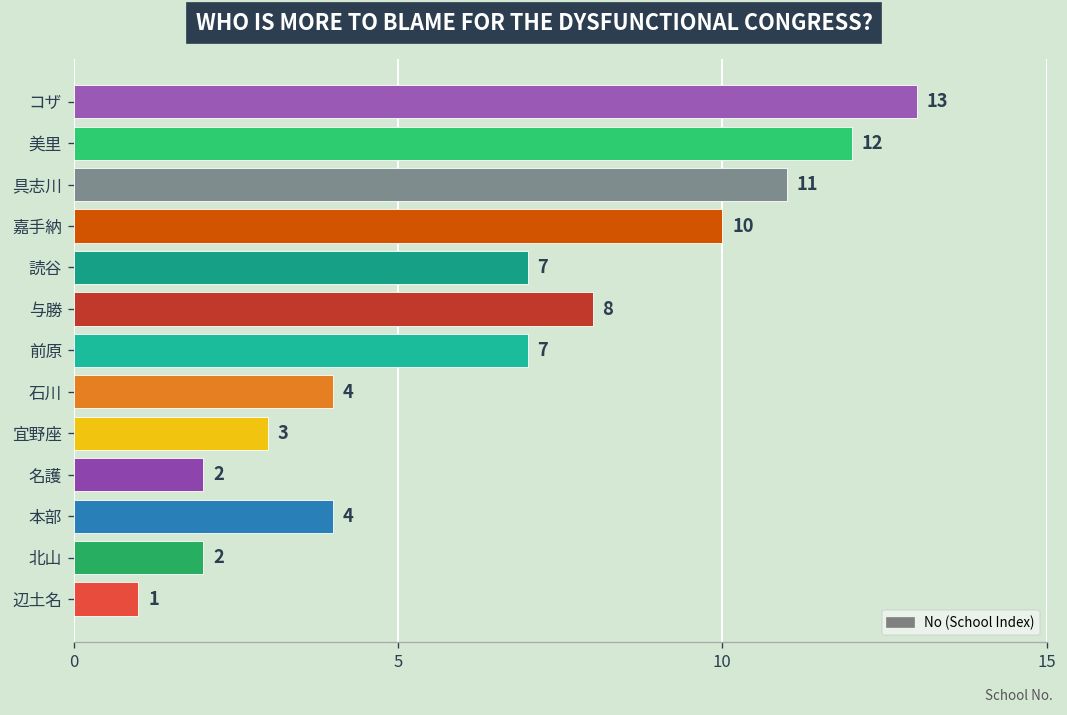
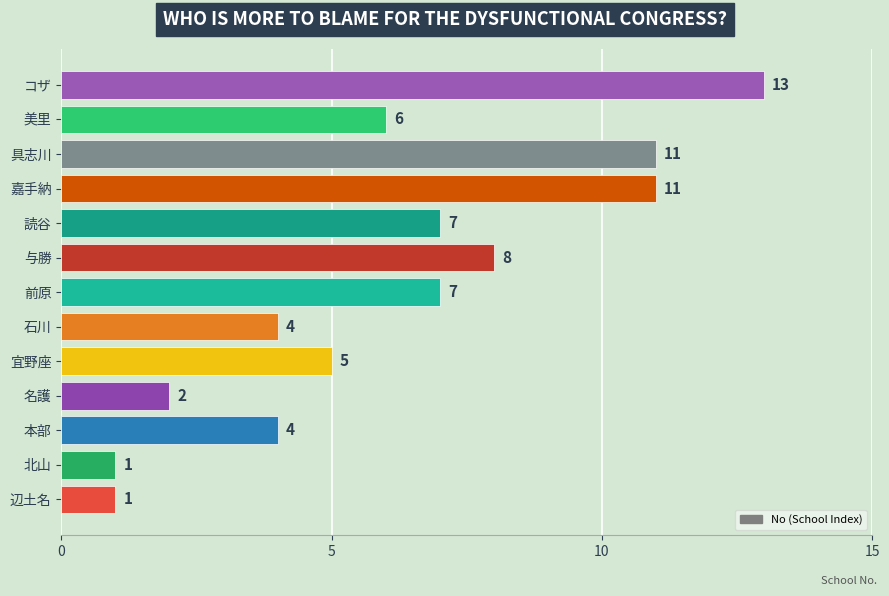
美里: 12 -> 6
嘉手納: 10 -> 11
宜野座: 3 -> 5
北山: 2 -> 1
